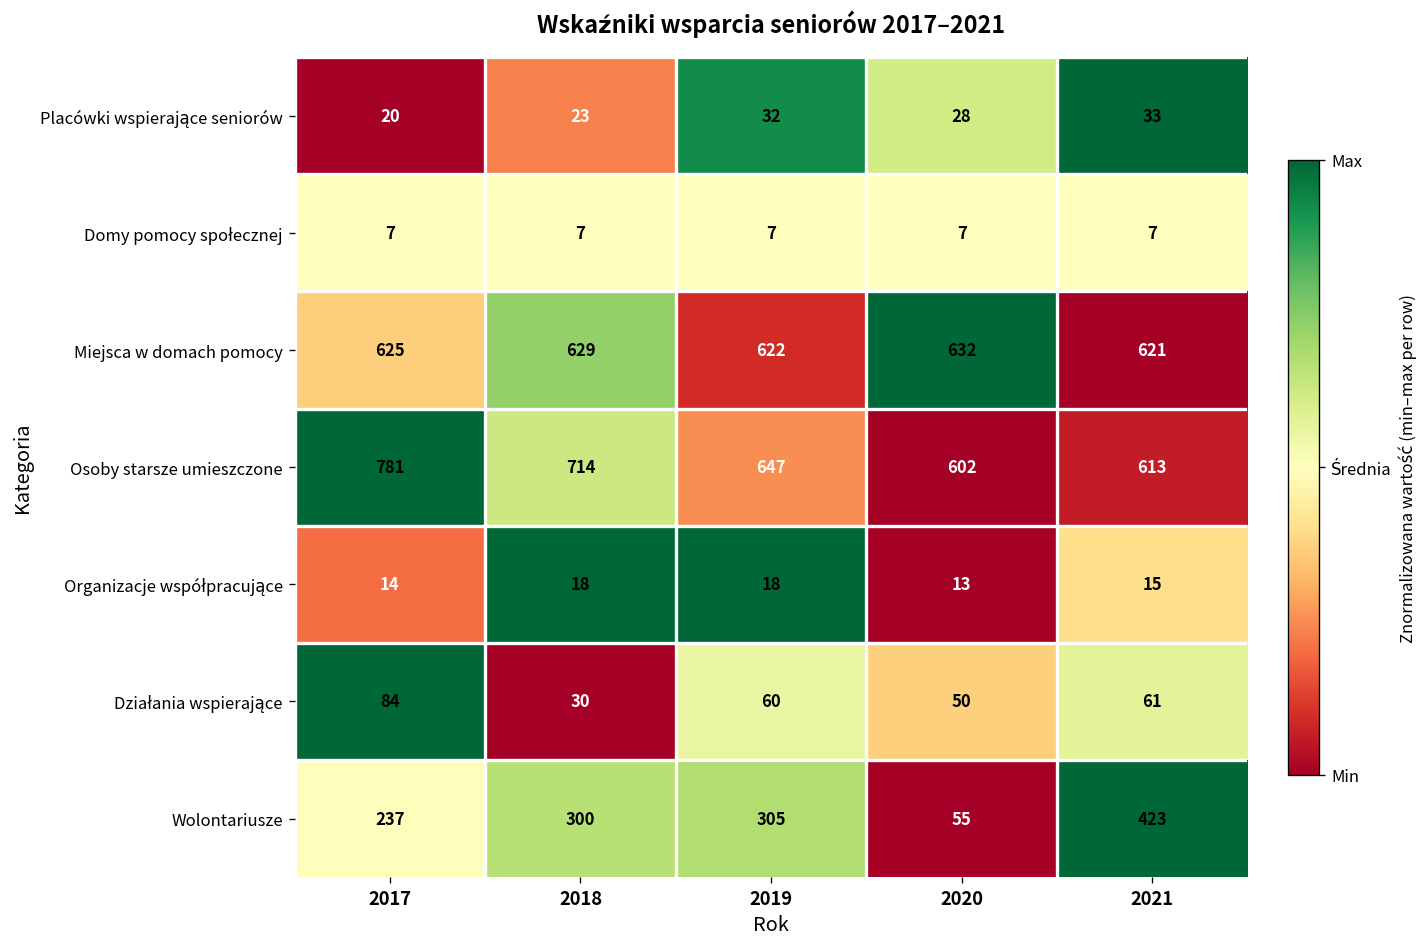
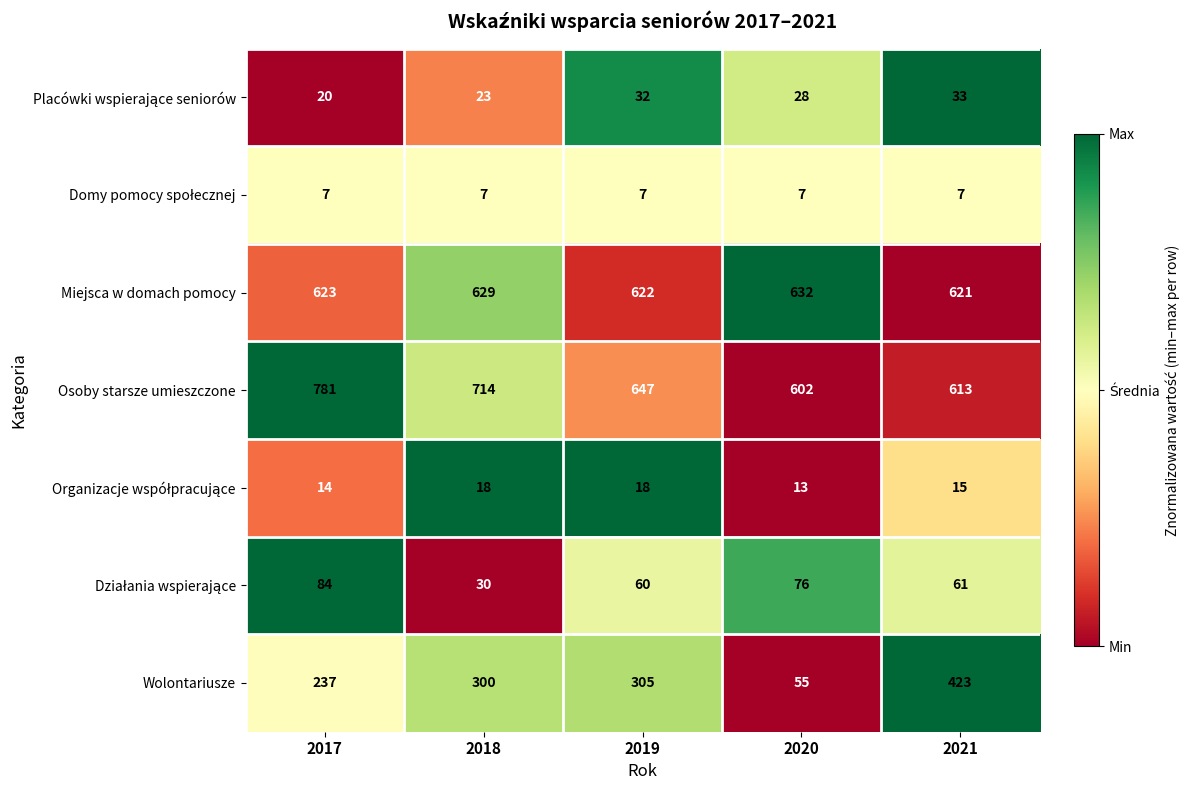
Miejsca w domach pomocy, 2017: 625 -> 623
Działania wspierające, 2020: 50 -> 76
